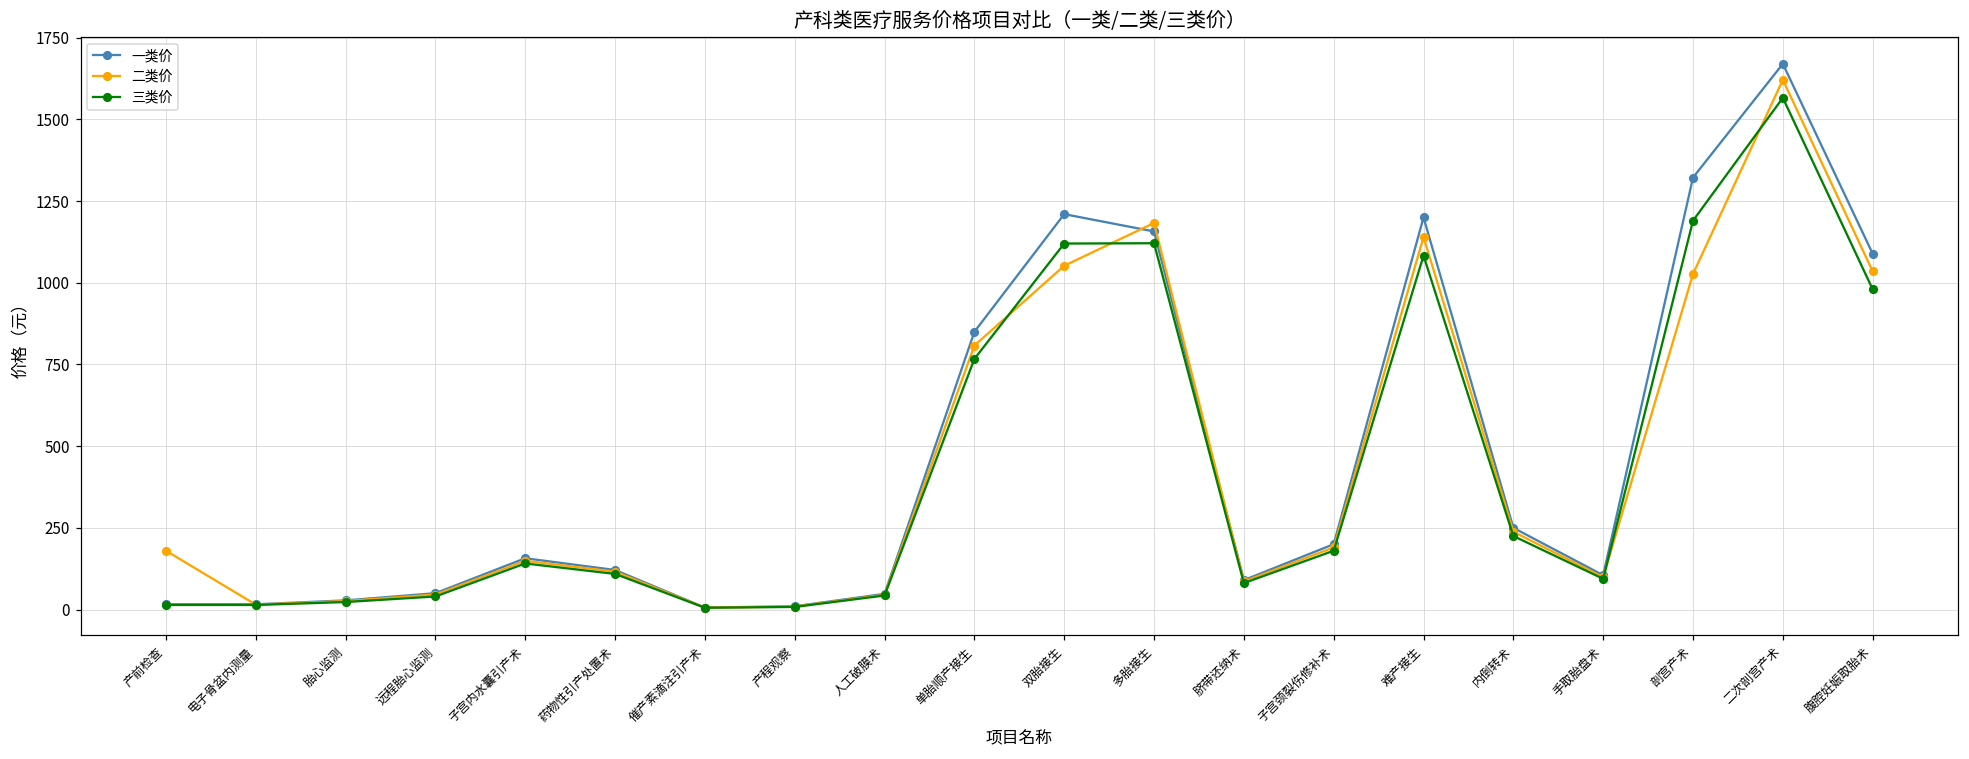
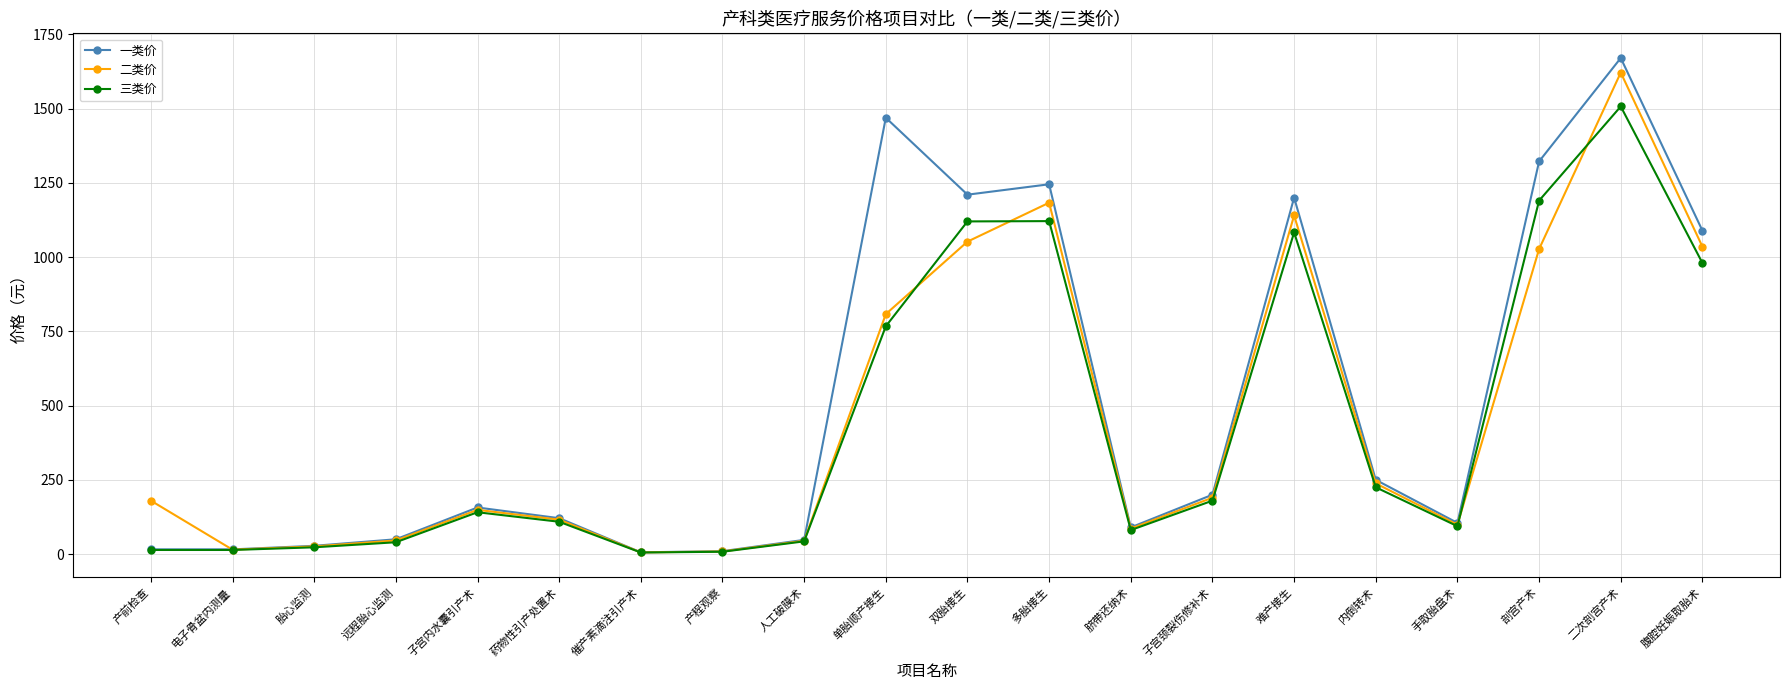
一类价, 单胎顺产接生: 850 -> 1470
一类价, 多胎接生: 1160 -> 1250
三类价, 二次剖宫产术: 1570 -> 1510
